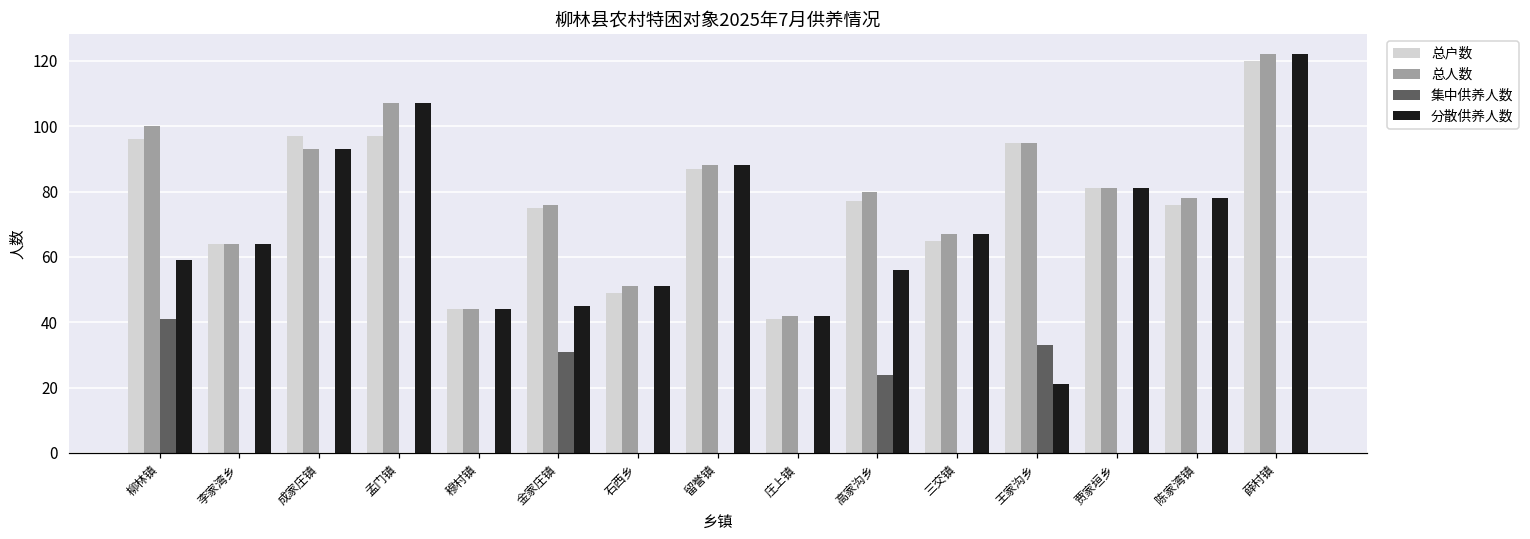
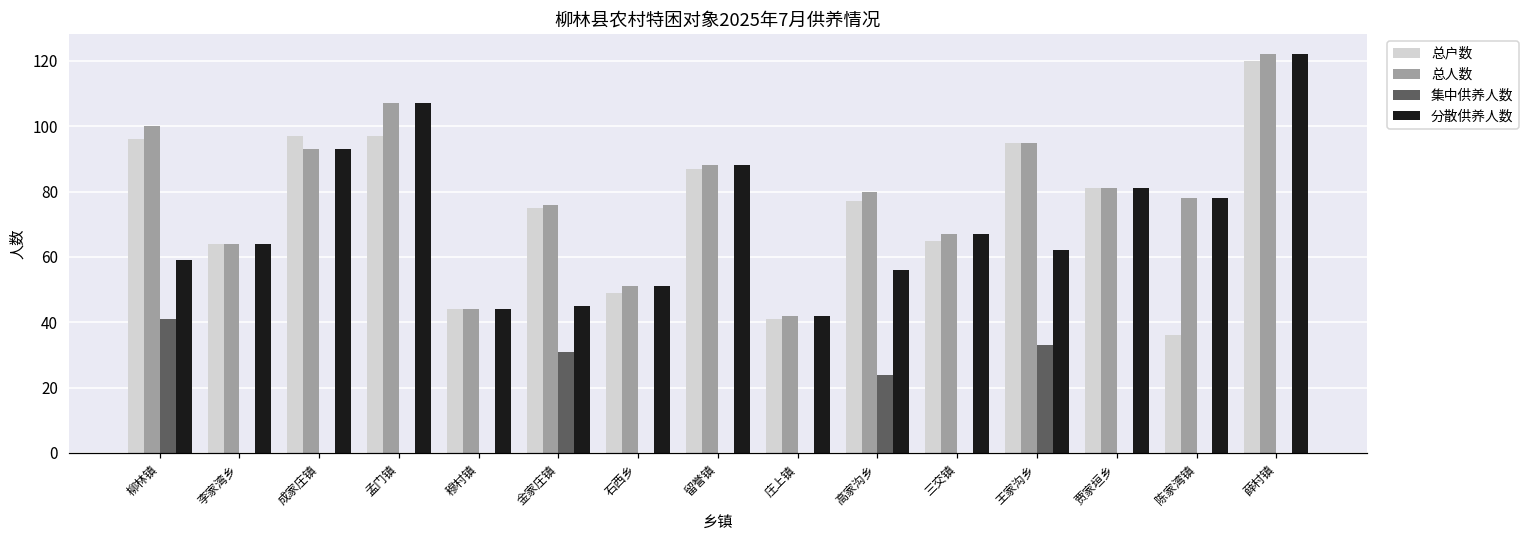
分散供养人数, 王家沟乡: 21 -> 62
总户数, 陈家湾镇: 76 -> 36
